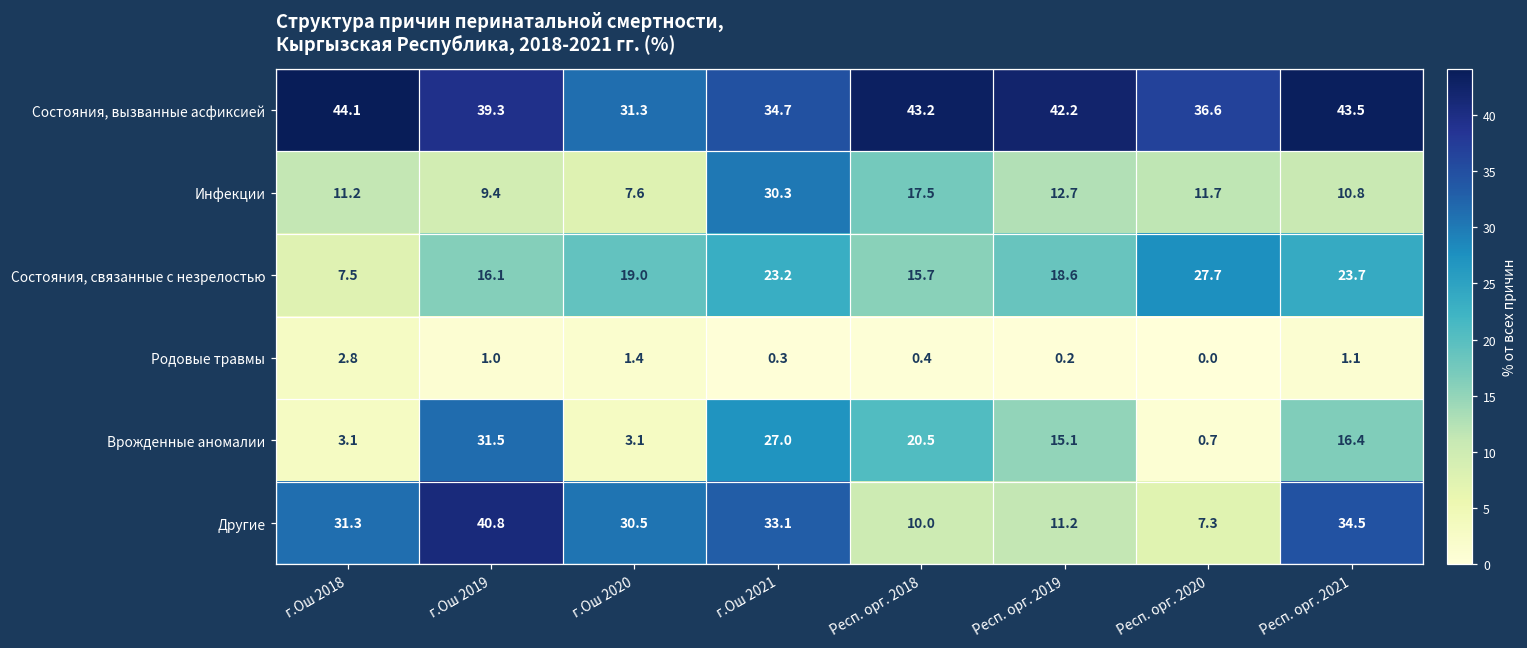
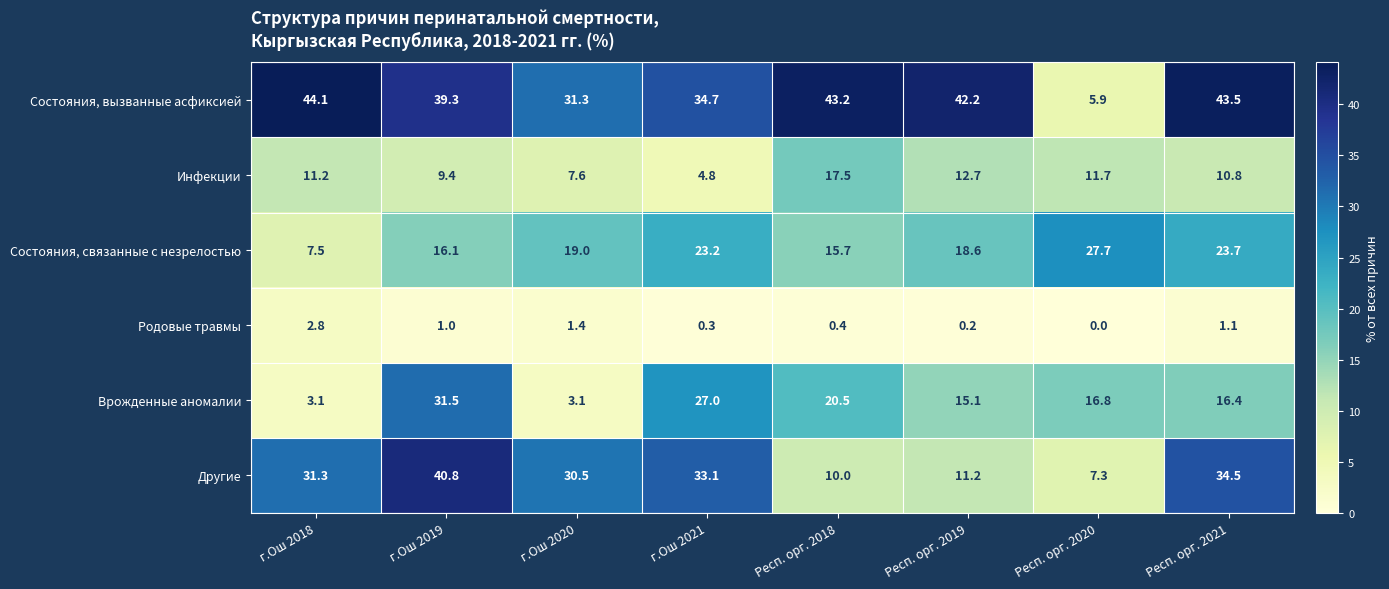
Состояния, вызванные асфиксией, Респ. орг. 2020: 36.6 -> 5.9
Инфекции, г.Ош 2021: 30.3 -> 4.8
Врожденные аномалии, Респ. орг. 2020: 0.7 -> 16.8
